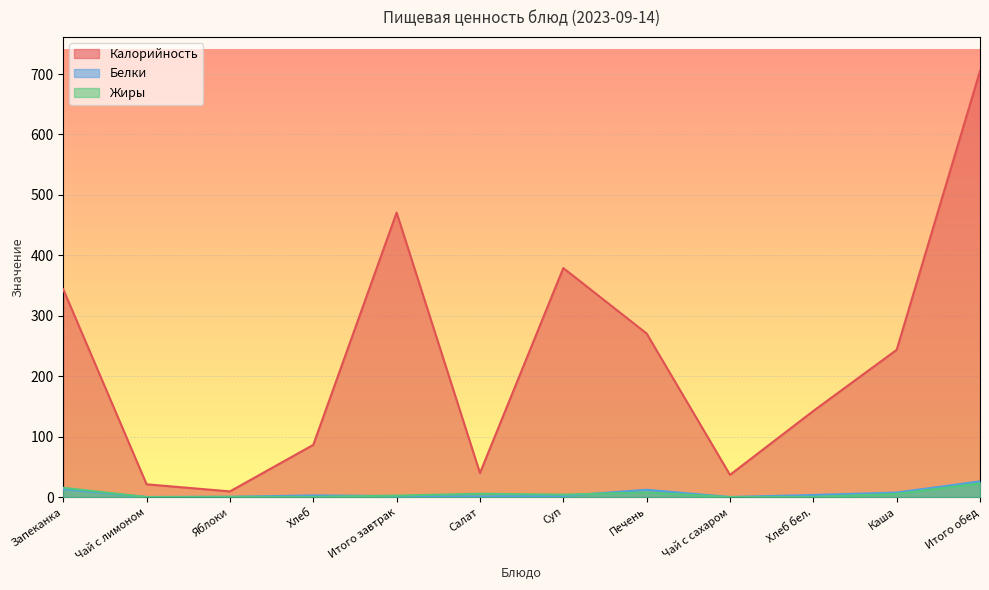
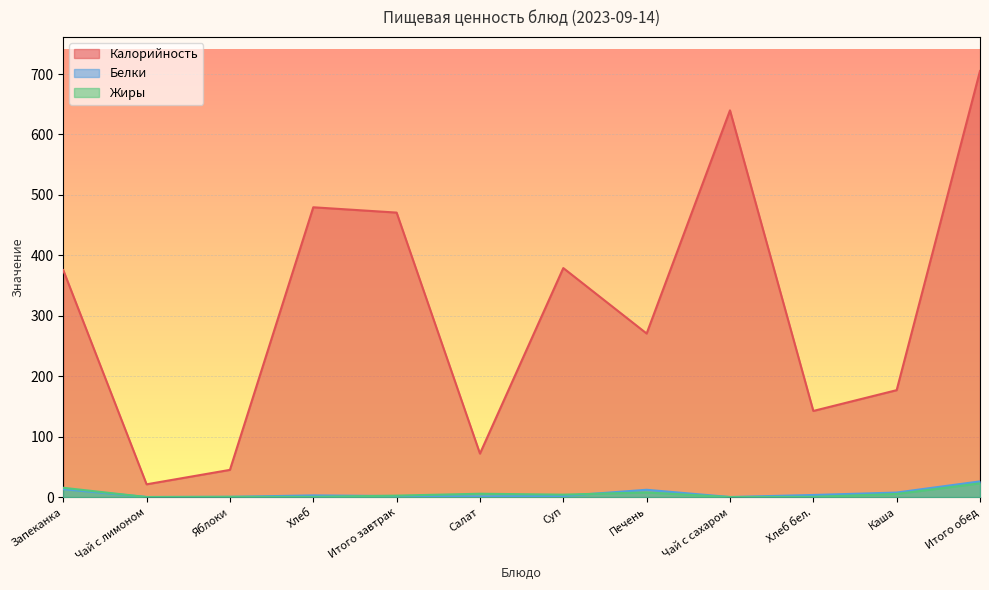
Калорийность, Запеканка: 340 -> 380
Калорийность, Яблоки: 10 -> 50
Калорийность, Хлеб: 90 -> 480
Калорийность, Салат: 40 -> 70
Калорийность, Чай с сахаром: 40 -> 640
Калорийность, Каша: 240 -> 180
